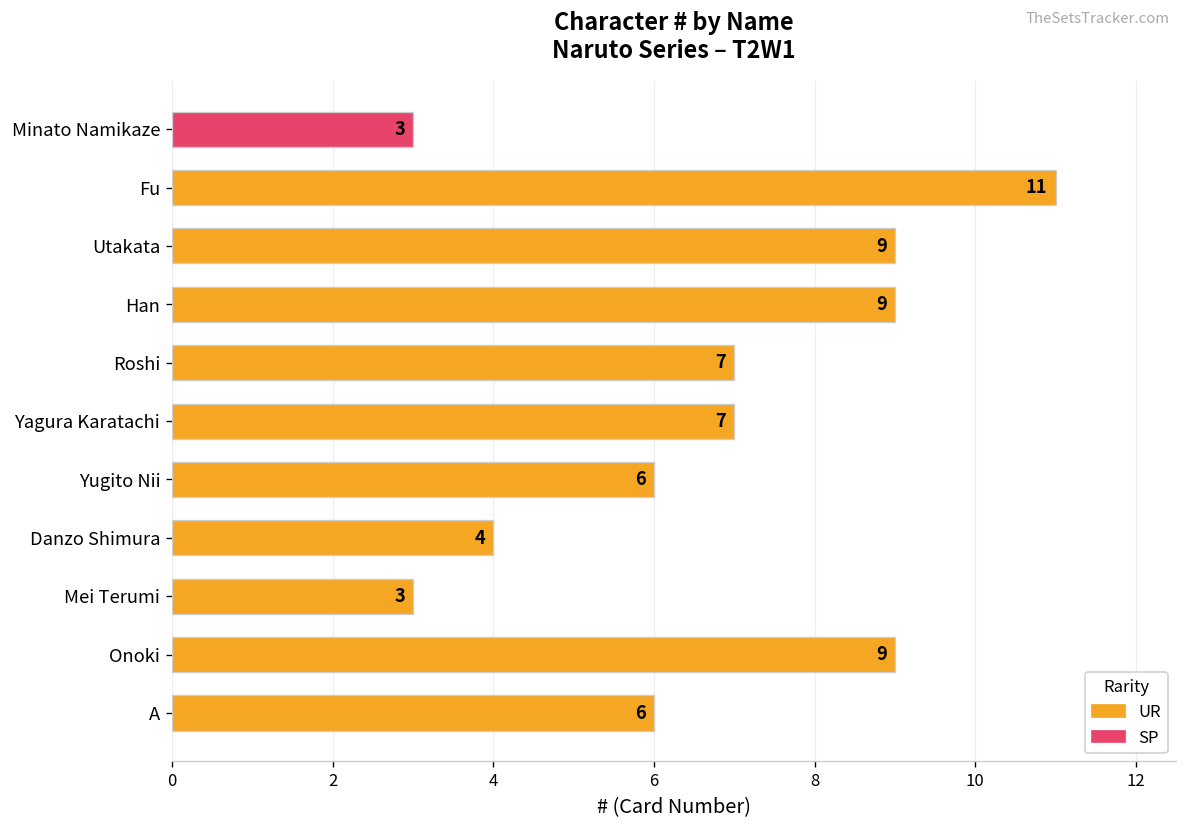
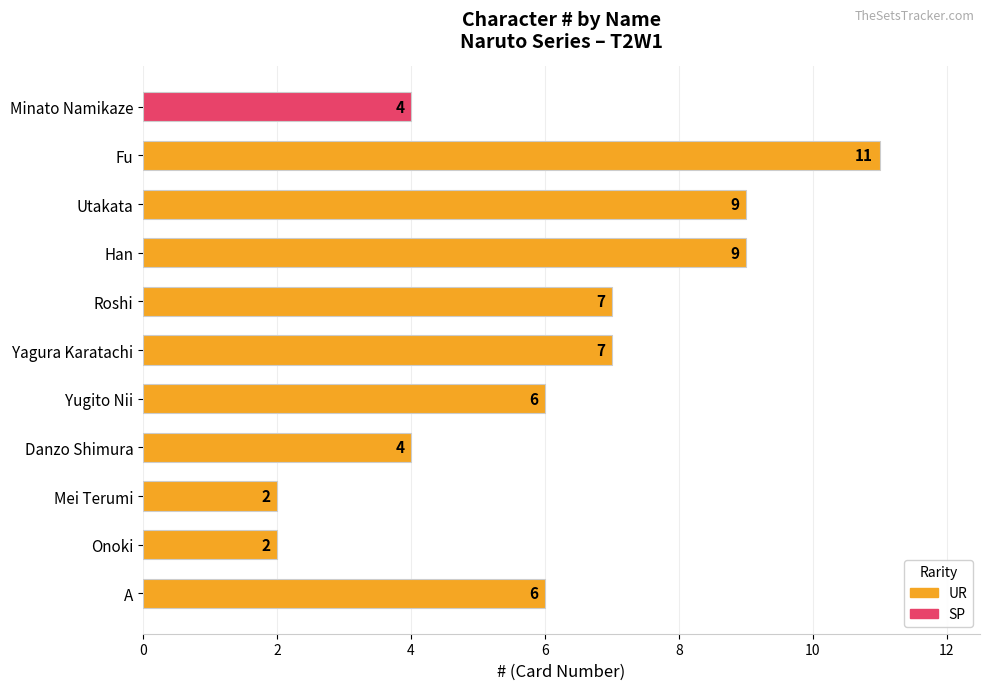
Minato Namikaze: 3 -> 4
Mei Terumi: 3 -> 2
Onoki: 9 -> 2
